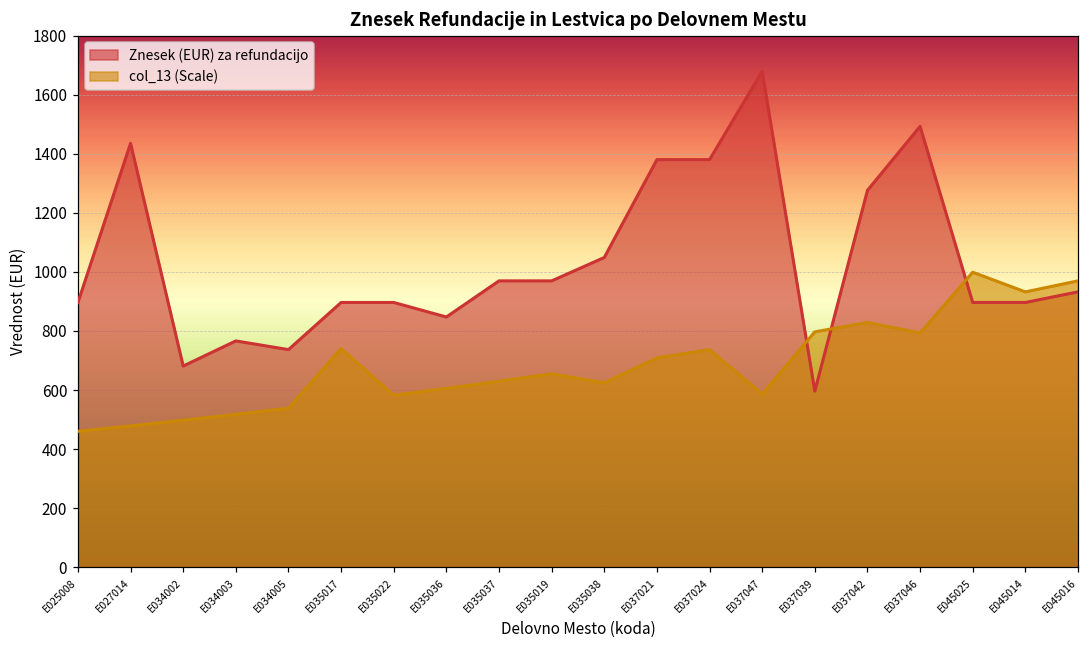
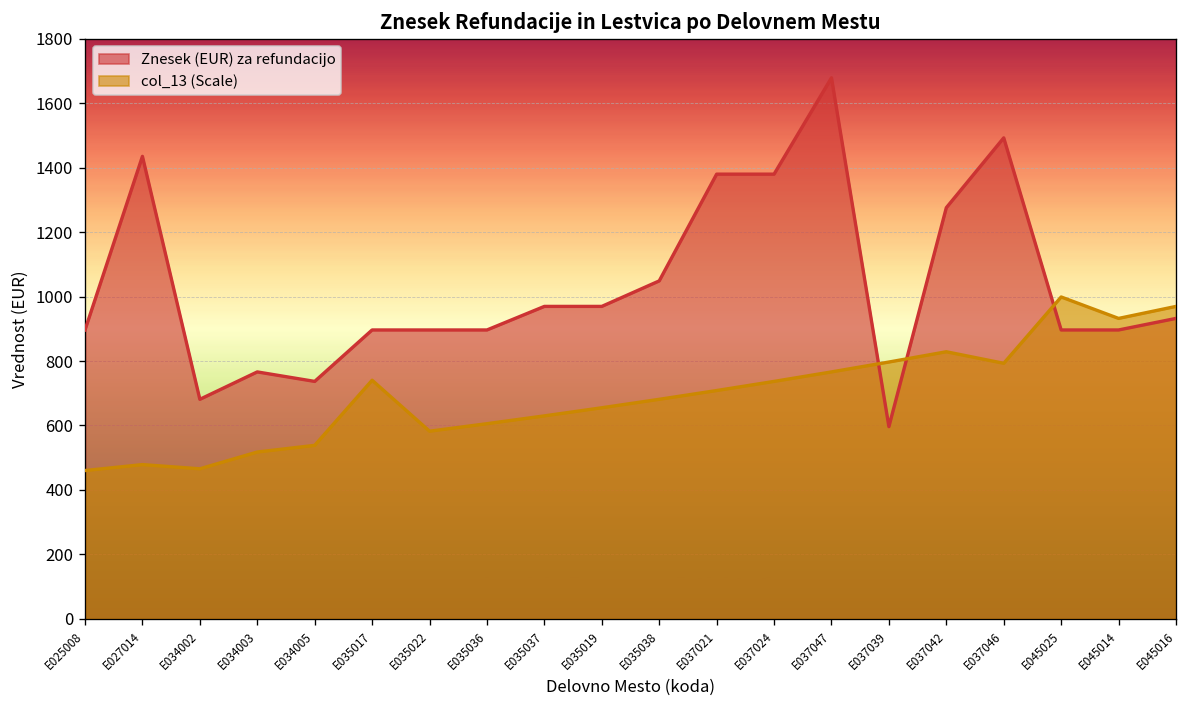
col_13 (Scale), E034002: 500 -> 470
Znesek (EUR) za refundacijo, E035036: 850 -> 900
col_13 (Scale), E035038: 620 -> 680
col_13 (Scale), E037047: 590 -> 770
